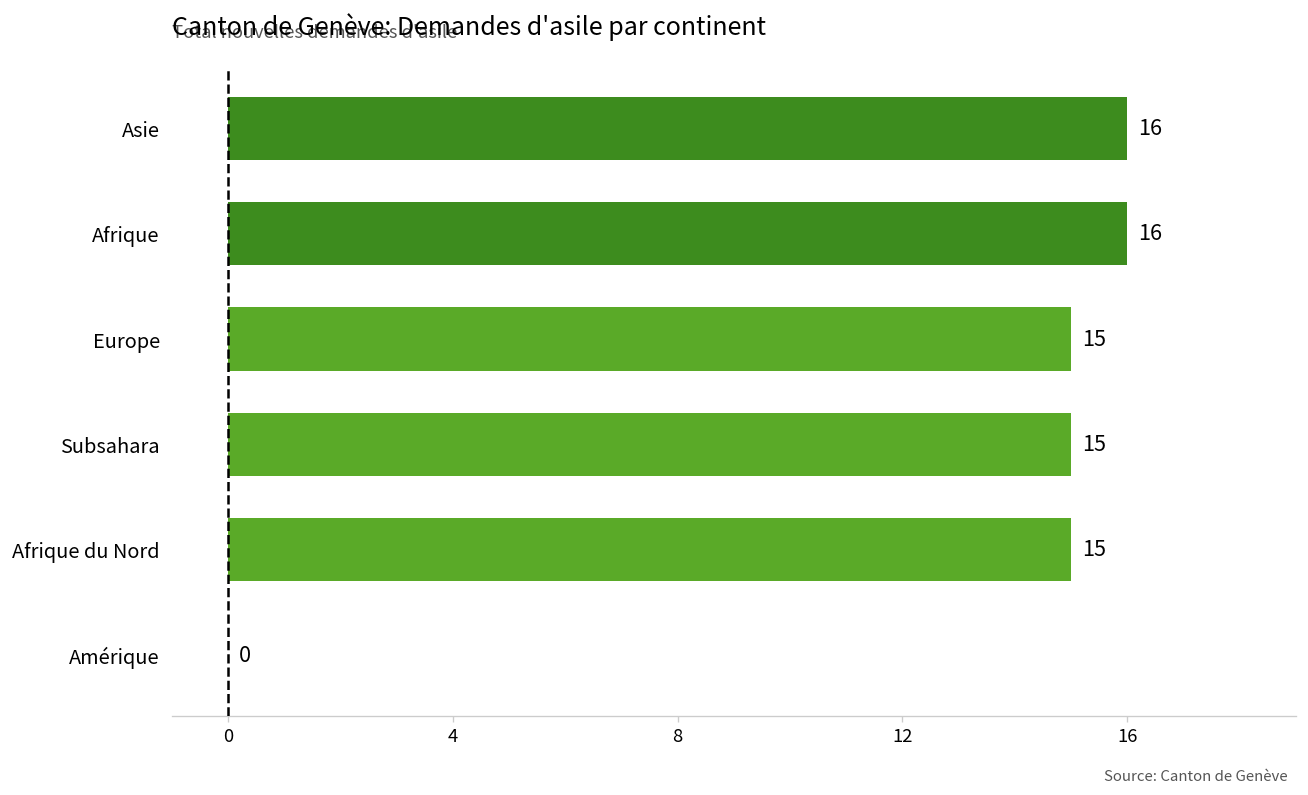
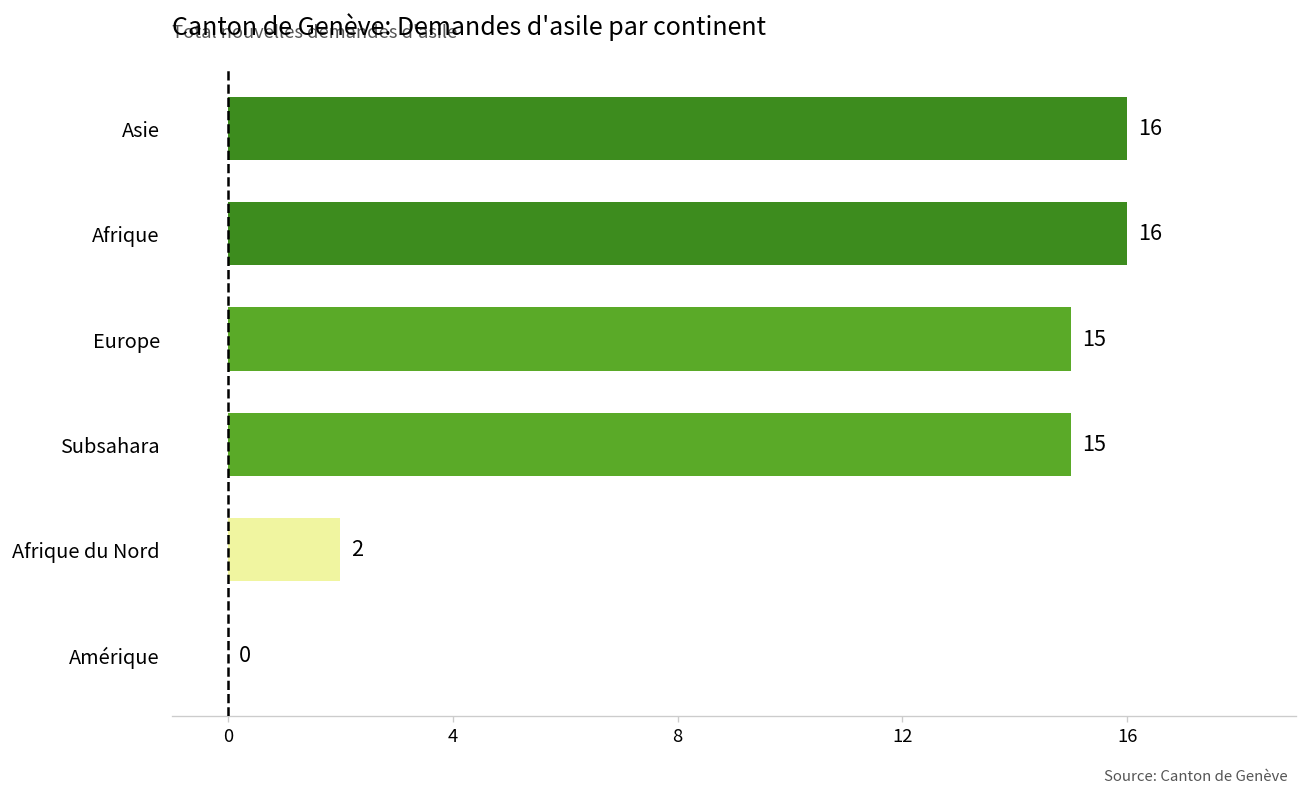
Afrique du Nord: 15 -> 2
